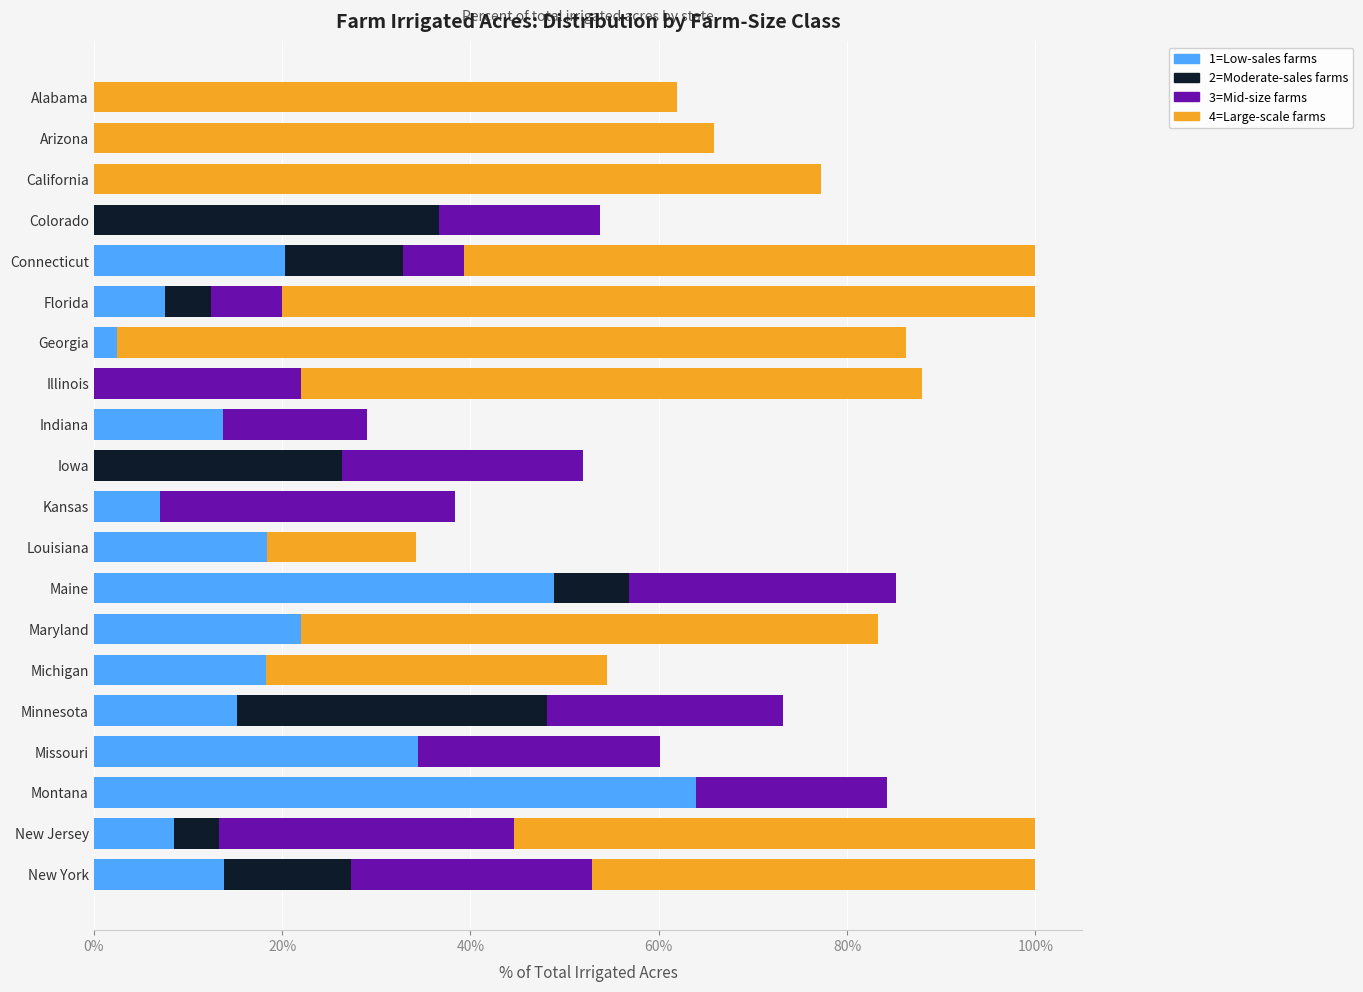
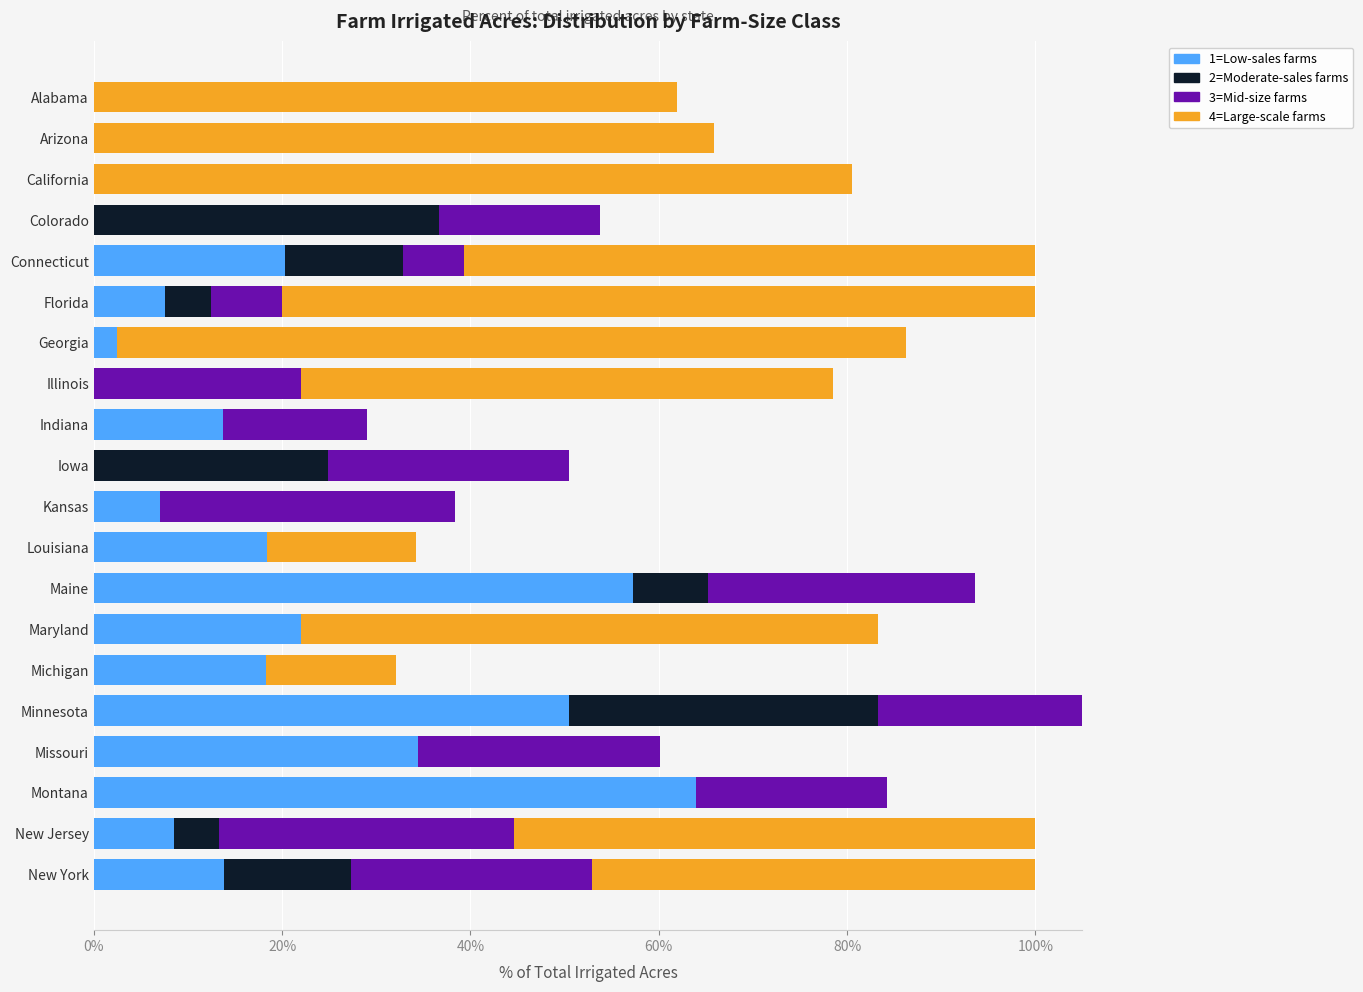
4=Large-scale farms, California: 77% -> 81%
4=Large-scale farms, Illinois: 66% -> 56%
2=Moderate-sales farms, Iowa: 26% -> 25%
1=Low-sales farms, Maine: 49% -> 57%
4=Large-scale farms, Michigan: 36% -> 14%
1=Low-sales farms, Minnesota: 15% -> 50%
